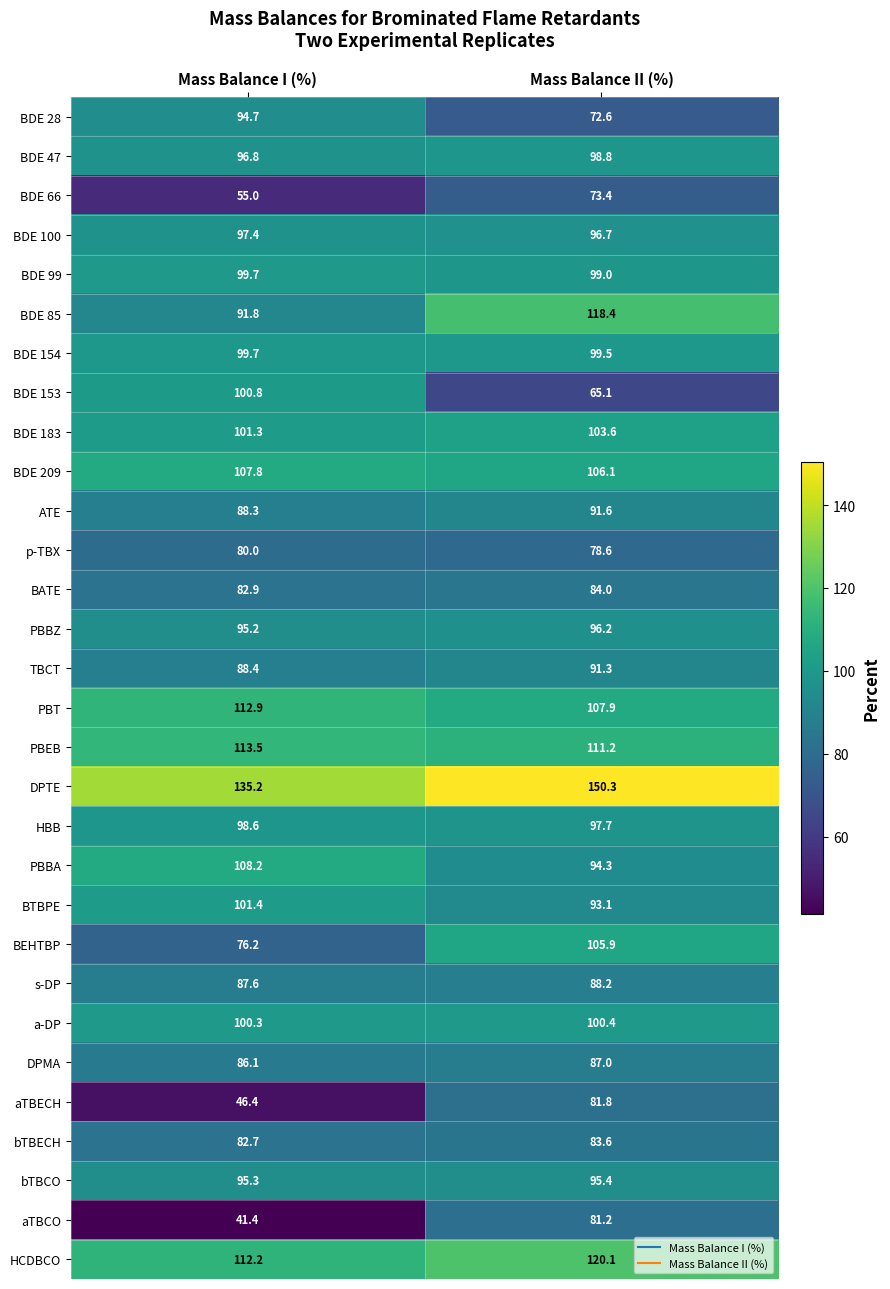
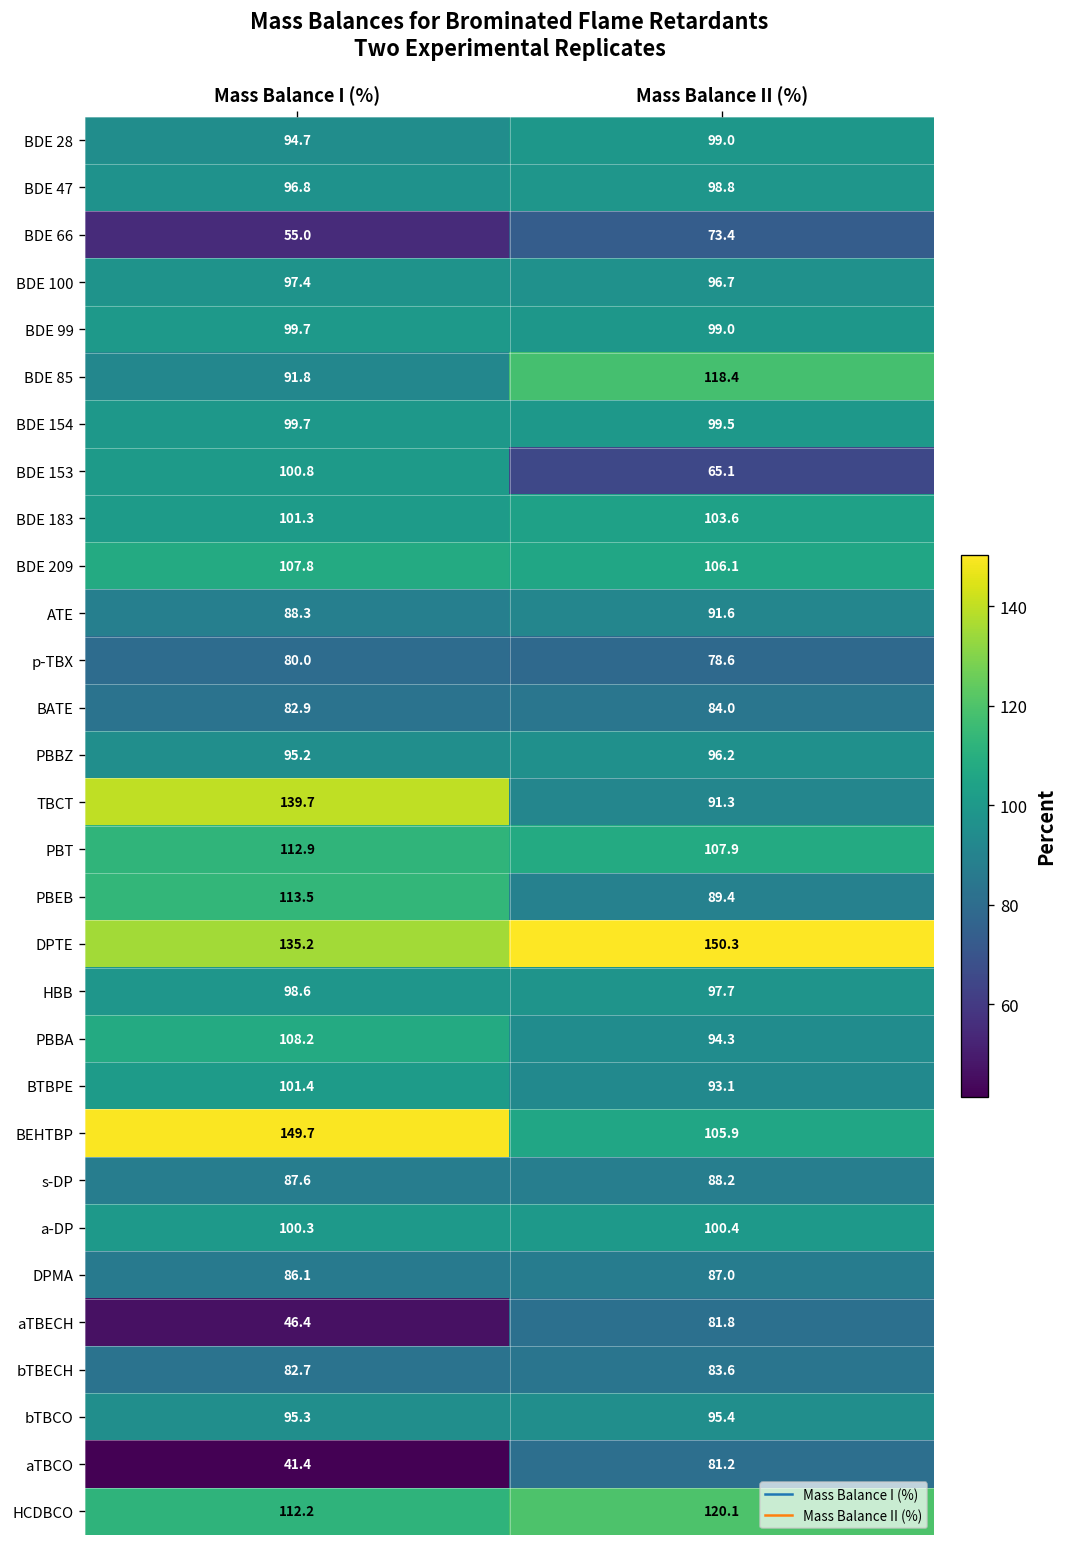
BDE 28, Mass Balance II (%): 72.6 -> 99.0
TBCT, Mass Balance I (%): 88.4 -> 139.7
PBEB, Mass Balance II (%): 111.2 -> 89.4
BEHTBP, Mass Balance I (%): 76.2 -> 149.7
